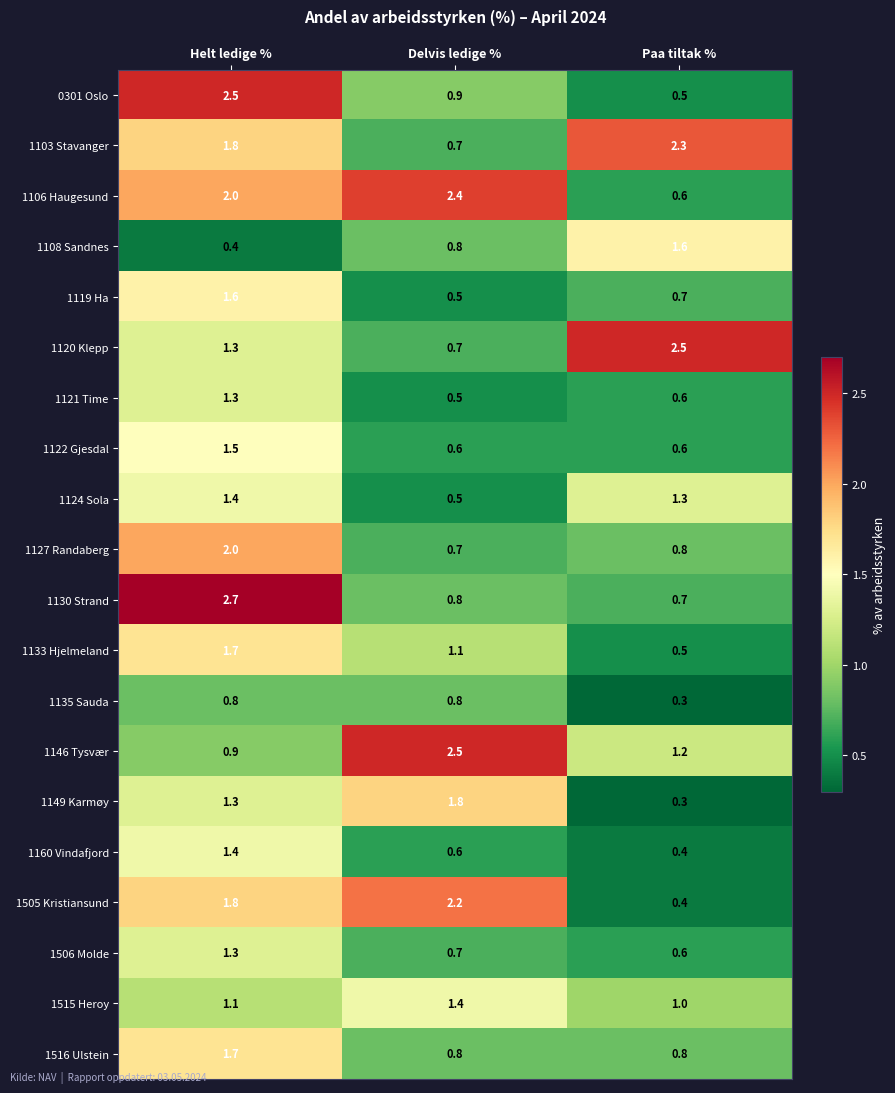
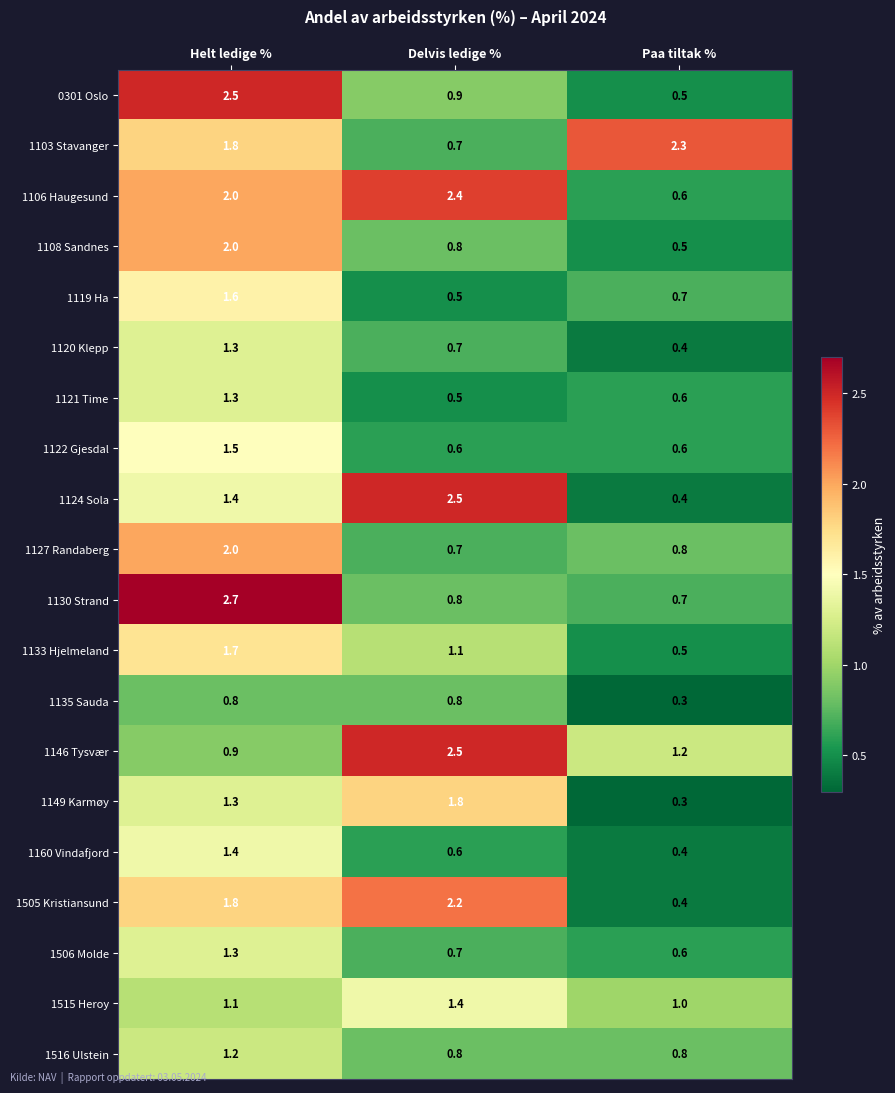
1108 Sandnes, Helt ledige %: 0.4 -> 2.0
1108 Sandnes, Paa tiltak %: 1.6 -> 0.5
1120 Klepp, Paa tiltak %: 2.5 -> 0.4
1124 Sola, Delvis ledige %: 0.5 -> 2.5
1124 Sola, Paa tiltak %: 1.3 -> 0.4
1516 Ulstein, Helt ledige %: 1.7 -> 1.2
